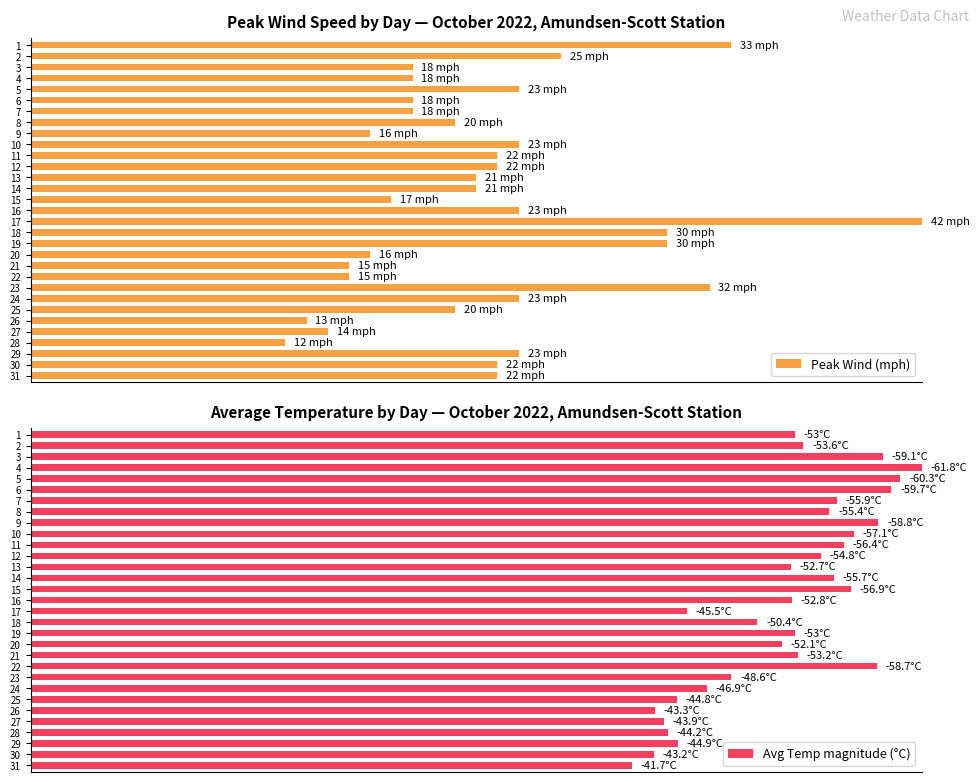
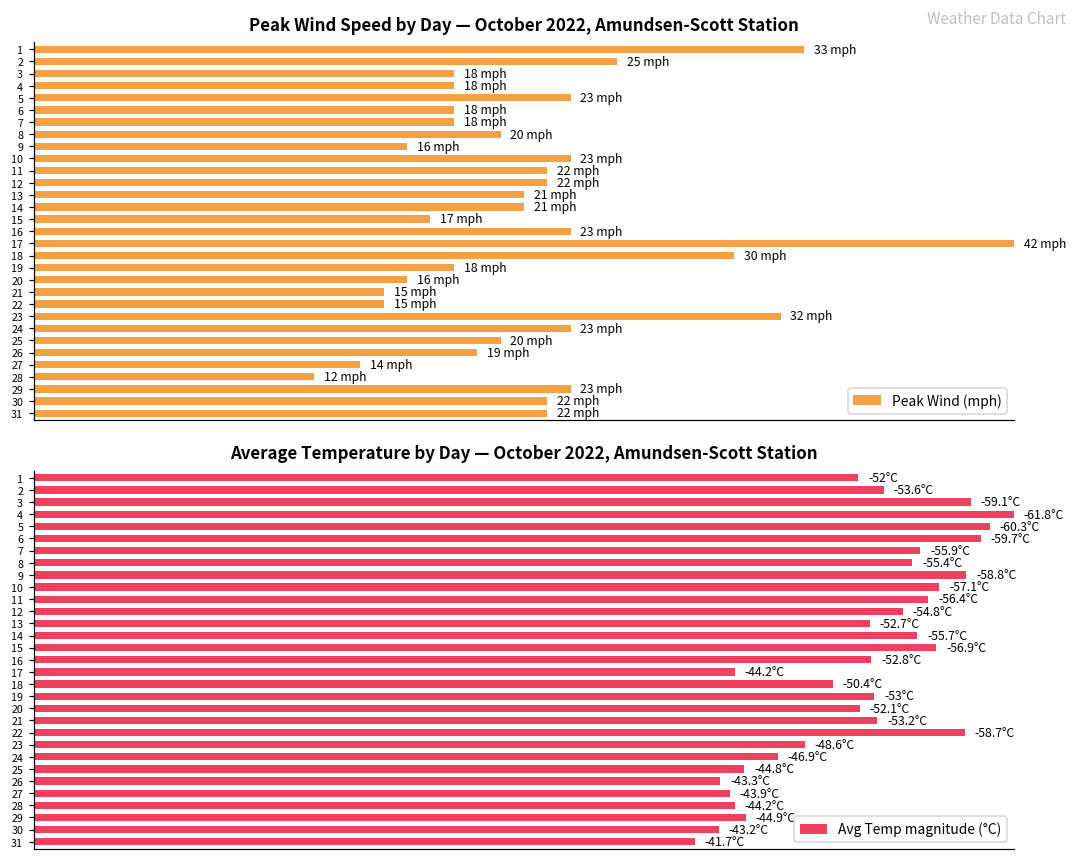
Peak Wind Speed by Day — October 2022, Amundsen-Scott Station, 19: 30 -> 18
Peak Wind Speed by Day — October 2022, Amundsen-Scott Station, 26: 13 -> 19
Average Temperature by Day — October 2022, Amundsen-Scott Station, 1: -53°C -> -52°C
Average Temperature by Day — October 2022, Amundsen-Scott Station, 17: -45.5°C -> -44.2°C
